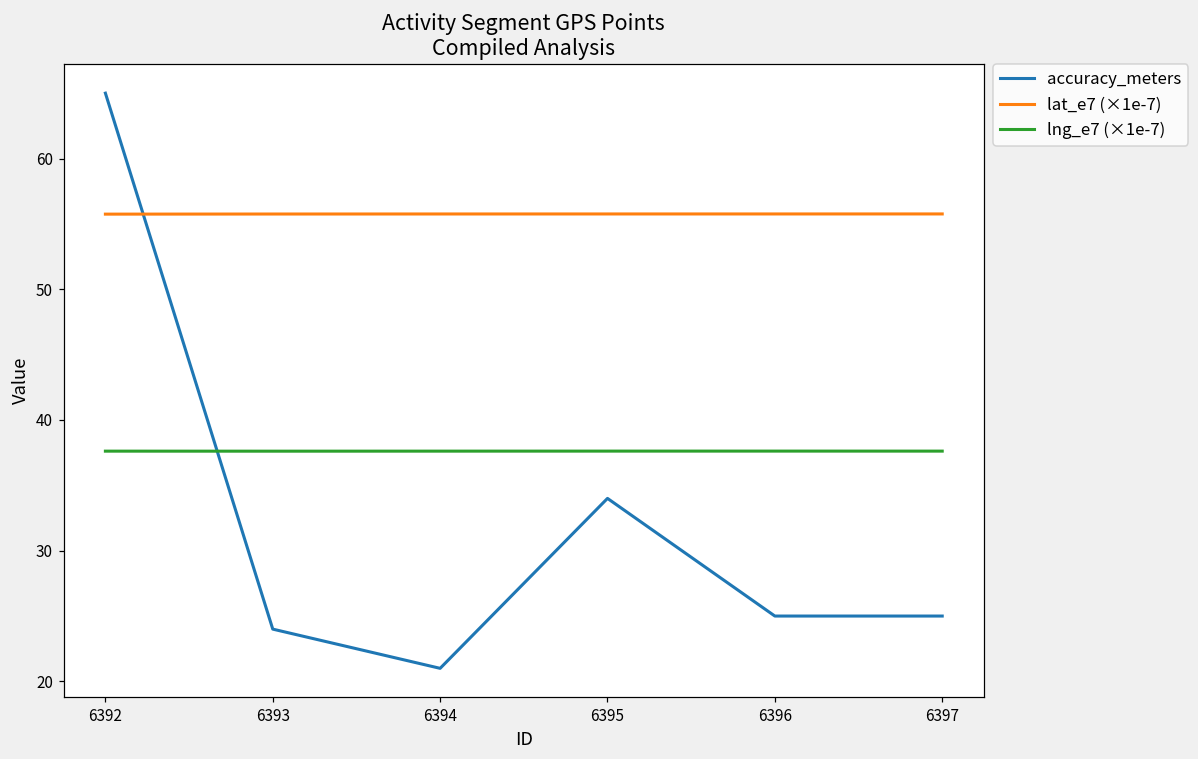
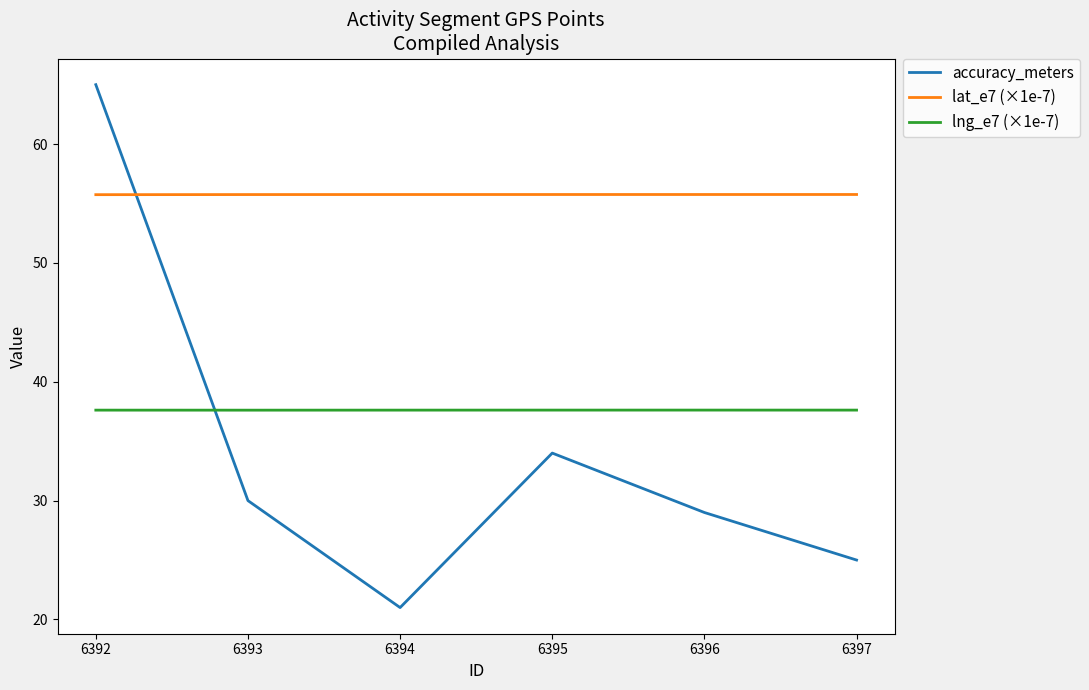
accuracy_meters, 6393: 24 -> 30
accuracy_meters, 6396: 25 -> 29
